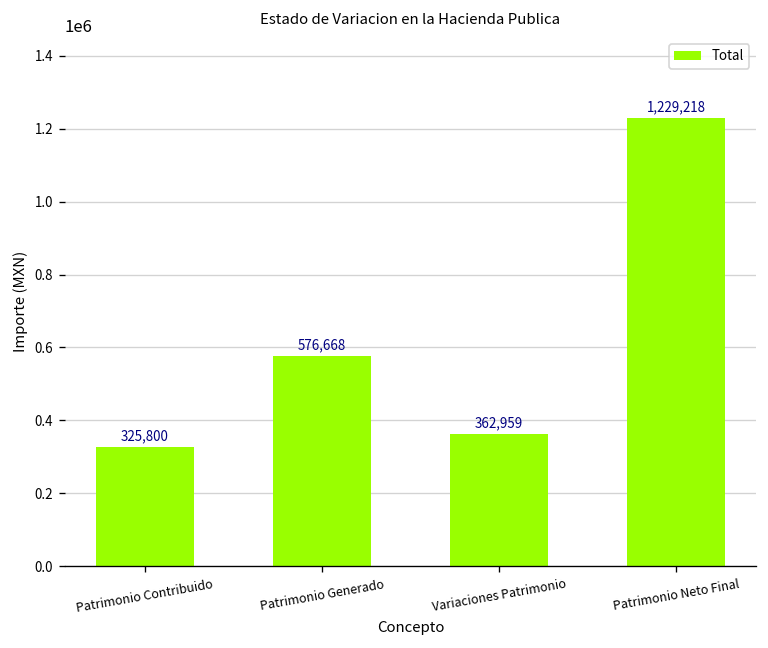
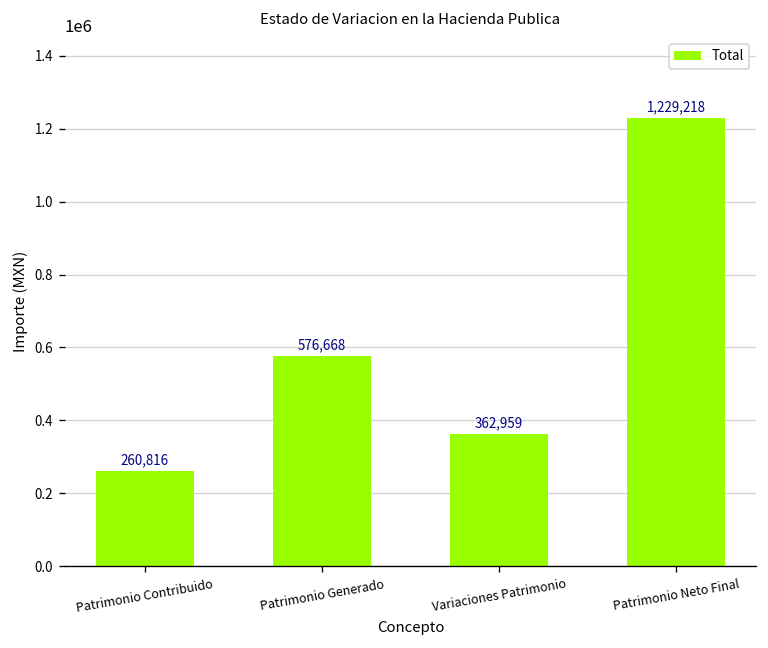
Patrimonio Contribuido: 325,800 -> 260,816
